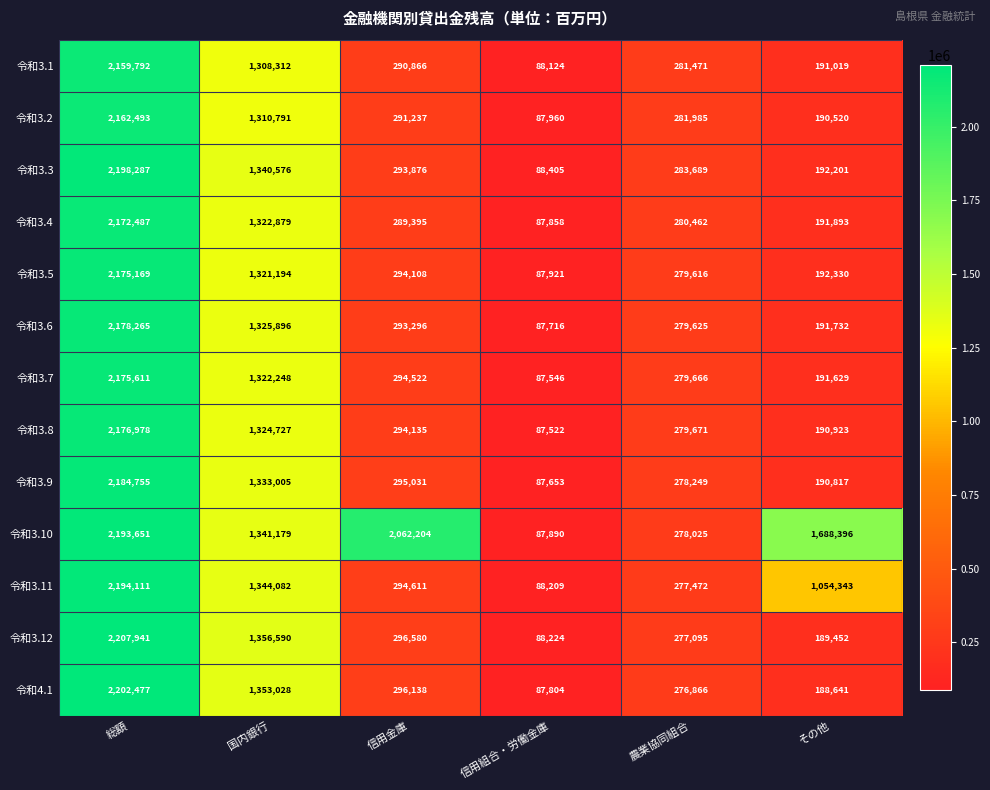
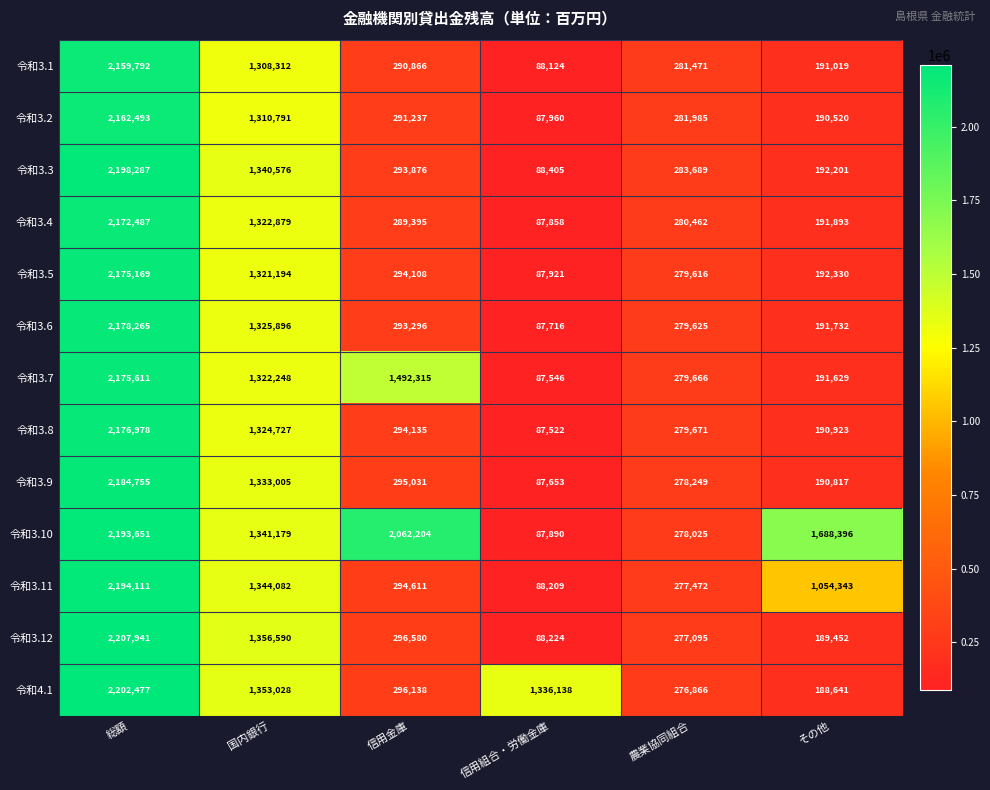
令和3.7, 信用金庫: 294,522 -> 1,492,315
令和4.1, 信用組合・労働金庫: 87,804 -> 1,336,138
